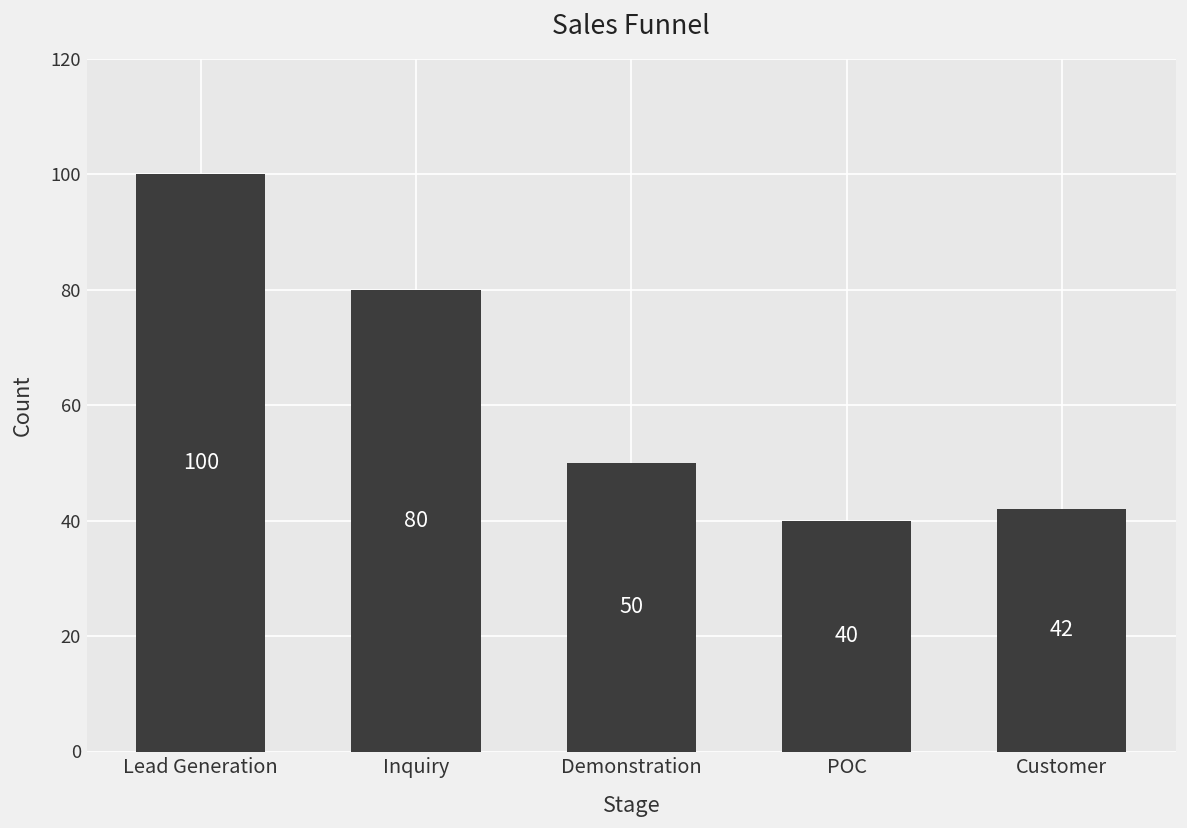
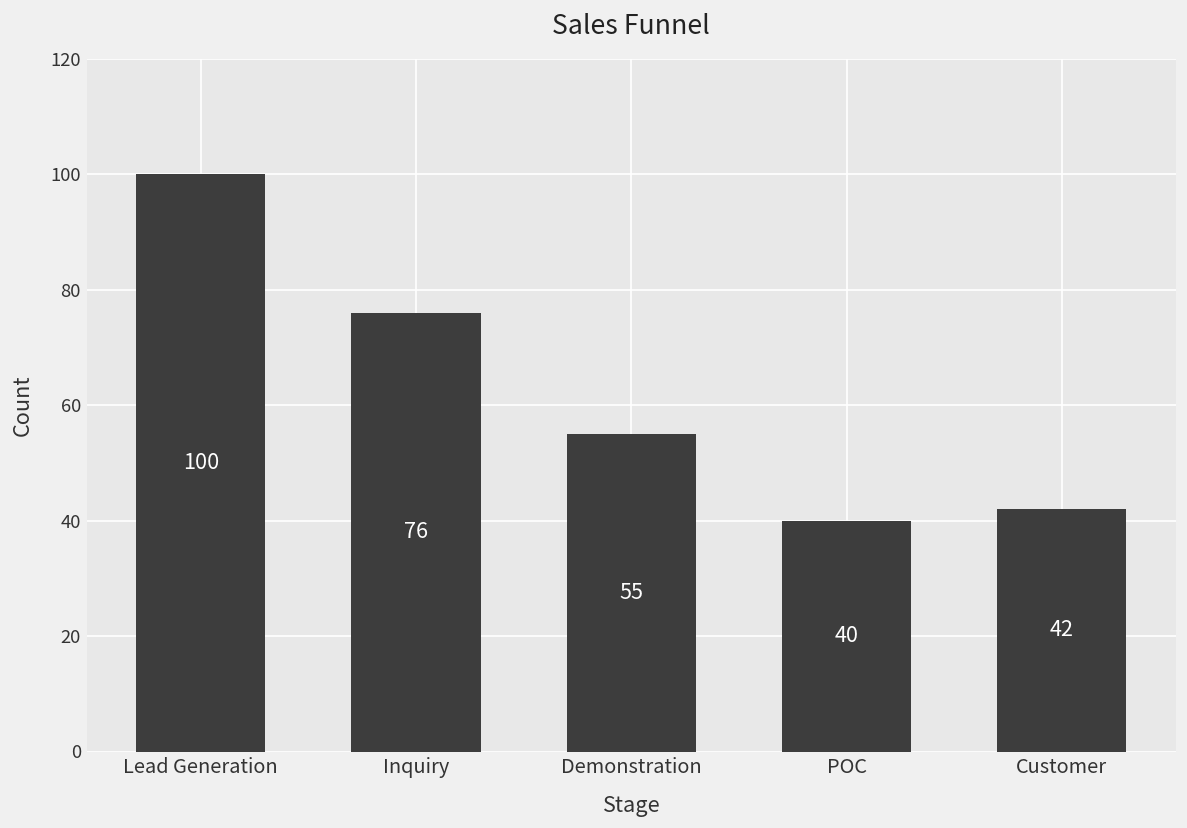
Inquiry: 80 -> 76
Demonstration: 50 -> 55
